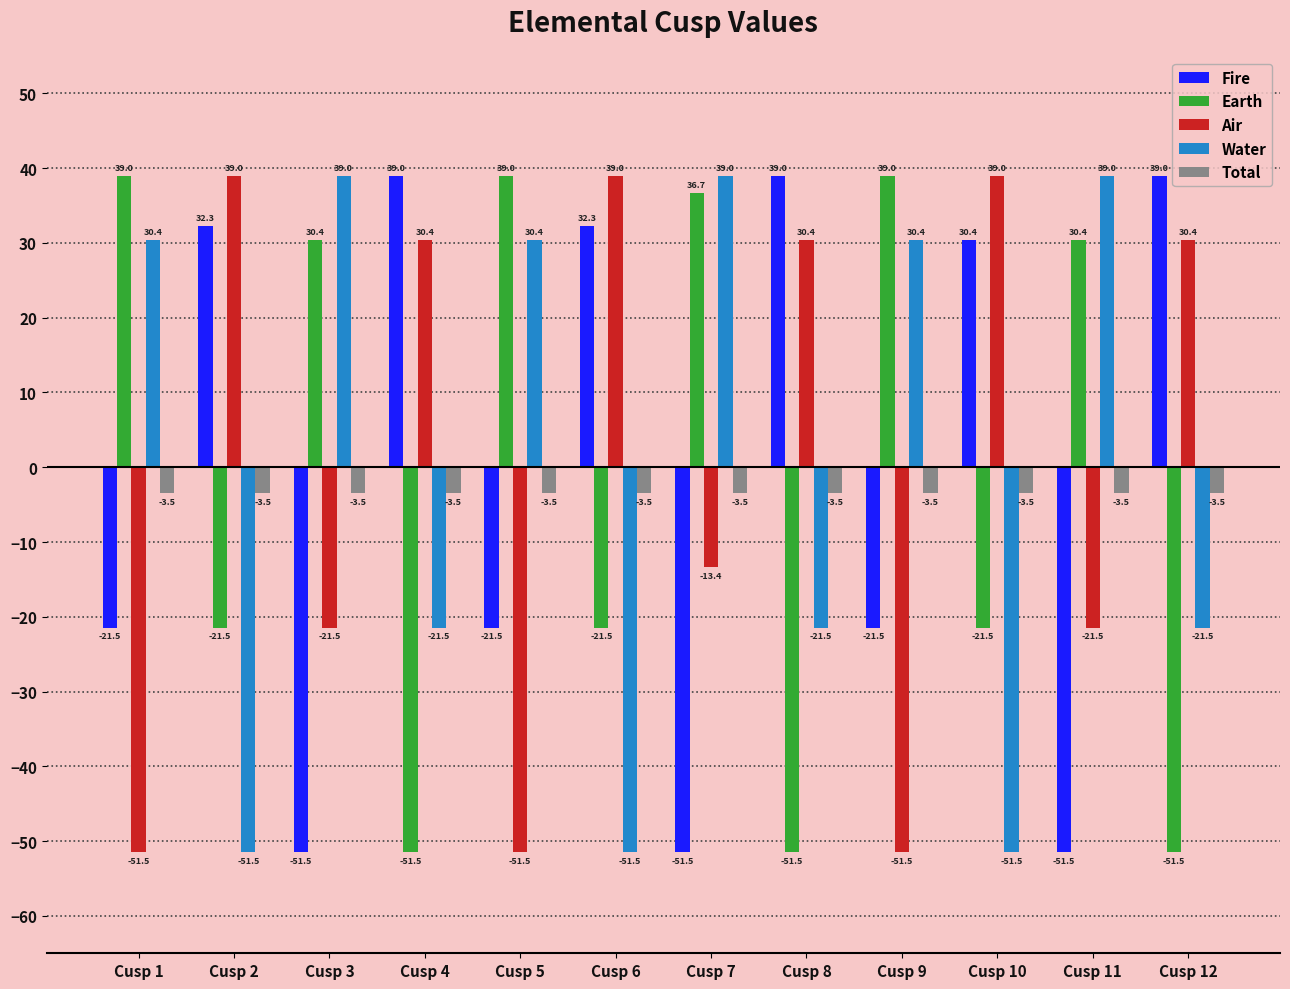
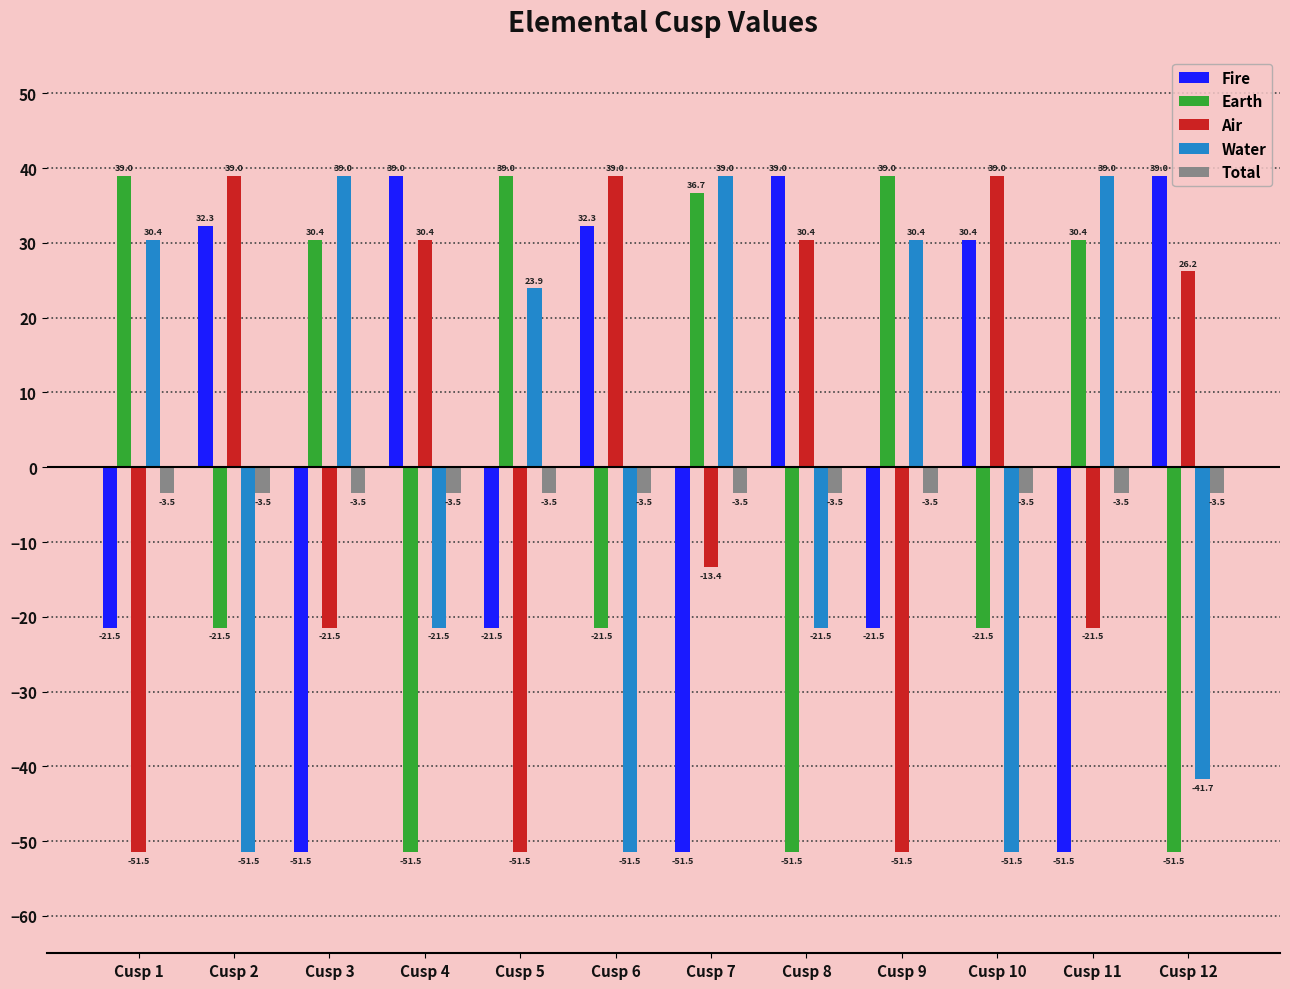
Water, Cusp 5: 30.4 -> 23.9
Air, Cusp 12: 30.4 -> 26.2
Water, Cusp 12: -21.5 -> -41.7
